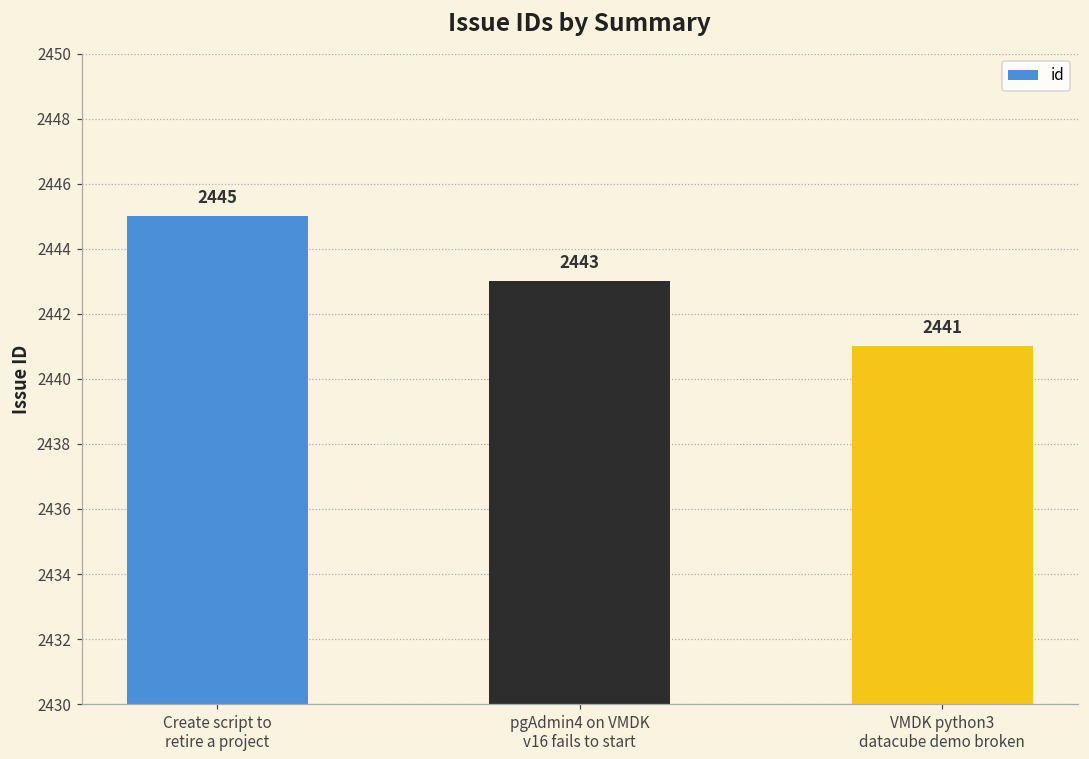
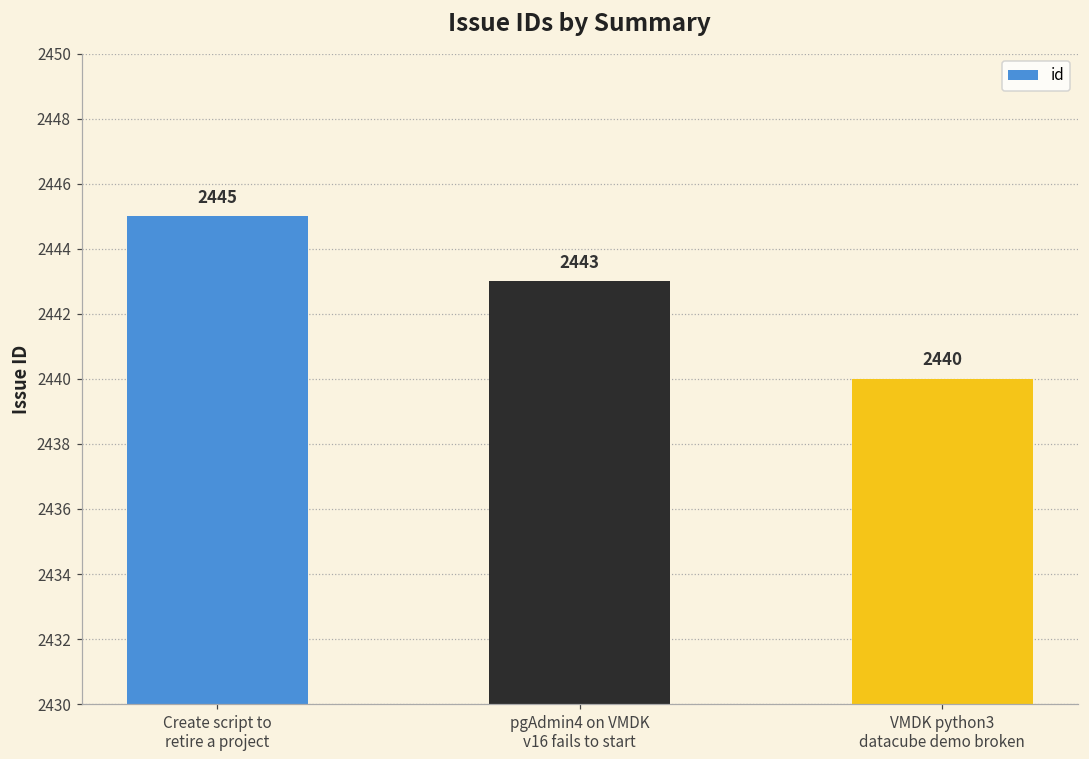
VMDK python3 datacube demo broken: 2441 -> 2440
